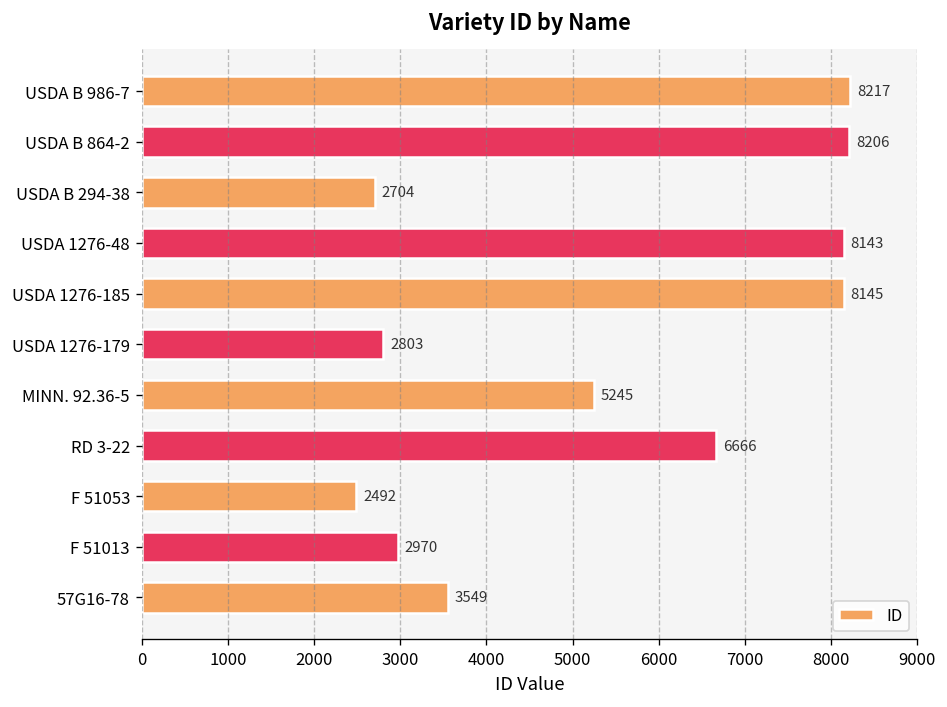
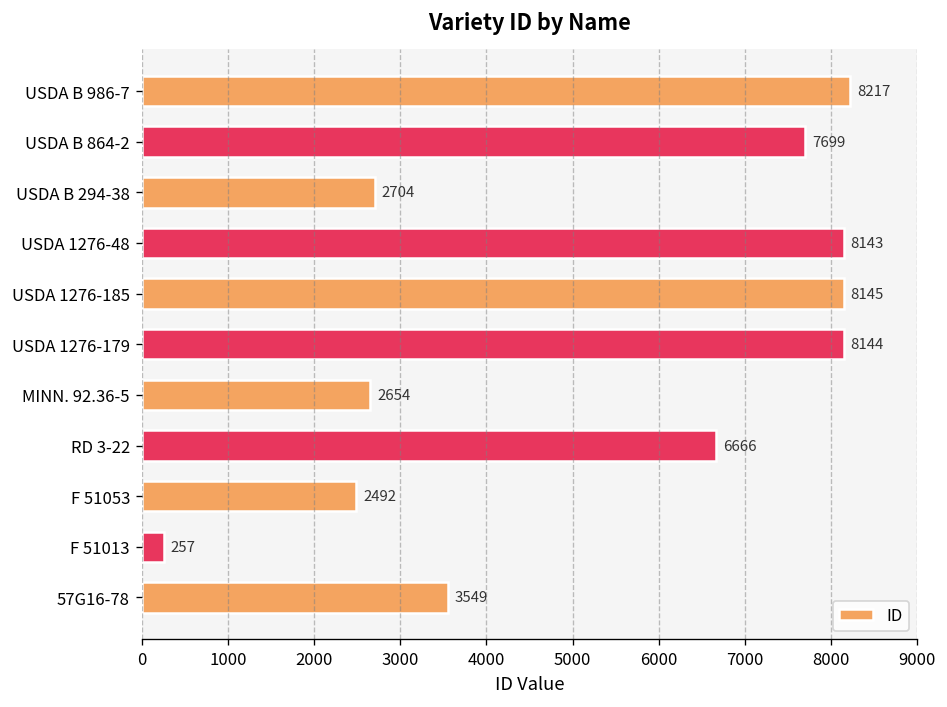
USDA B 864-2: 8206 -> 7699
USDA 1276-179: 2803 -> 8144
MINN. 92.36-5: 5245 -> 2654
F 51013: 2970 -> 257
